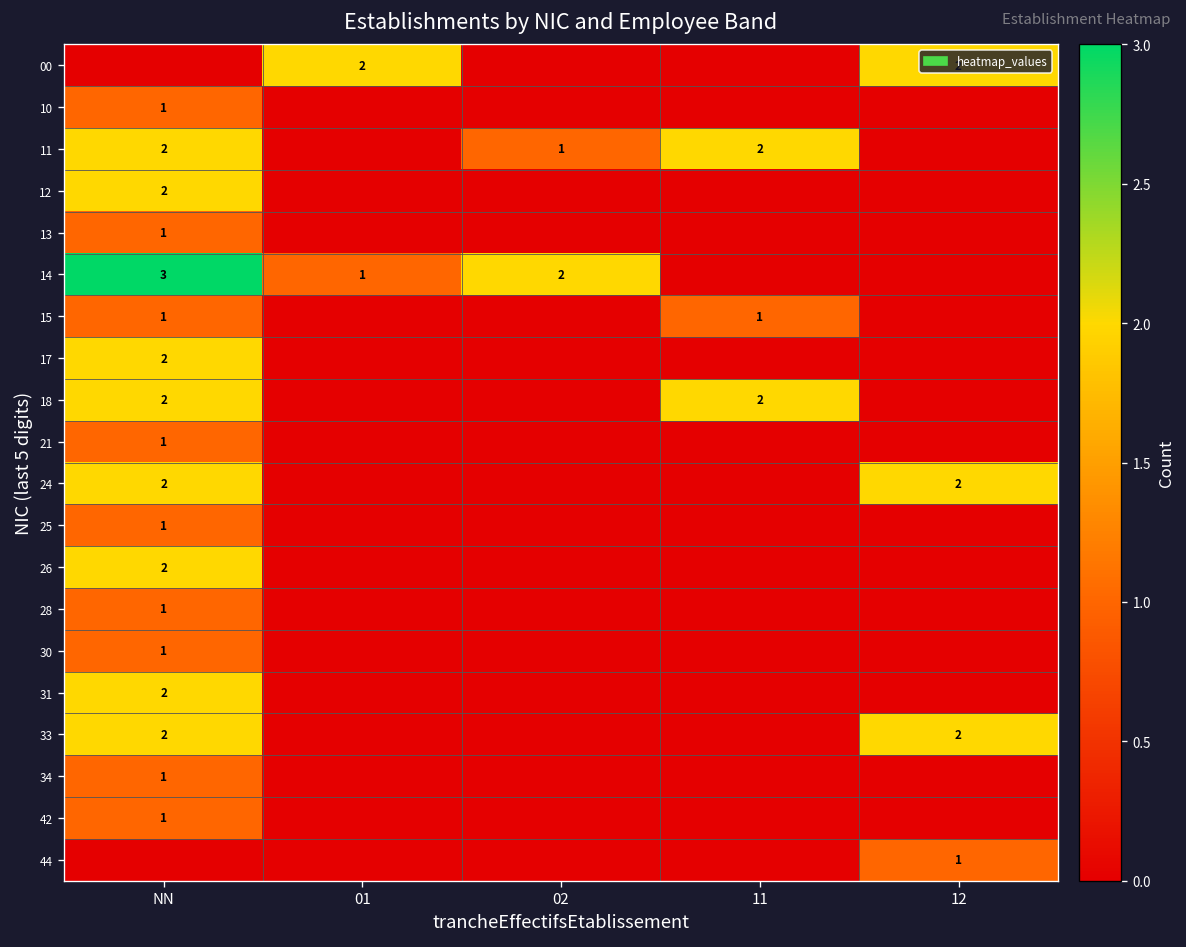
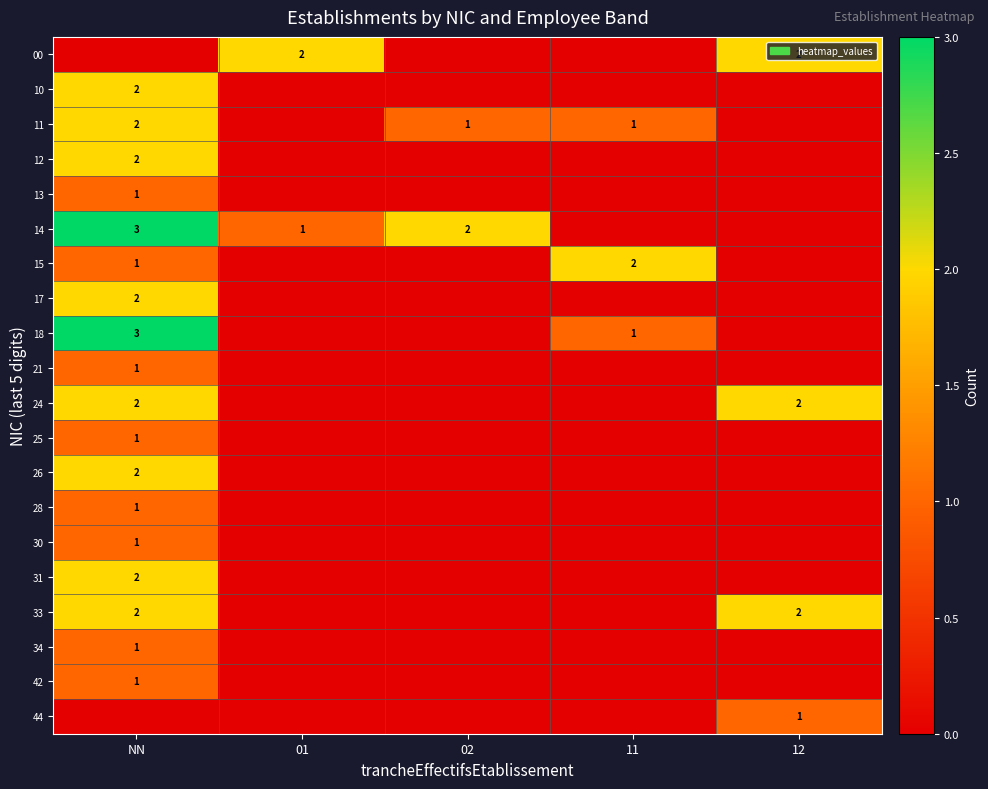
10, NN: 1 -> 2
11, 11: 2 -> 1
15, 11: 1 -> 2
18, NN: 2 -> 3
18, 11: 2 -> 1
